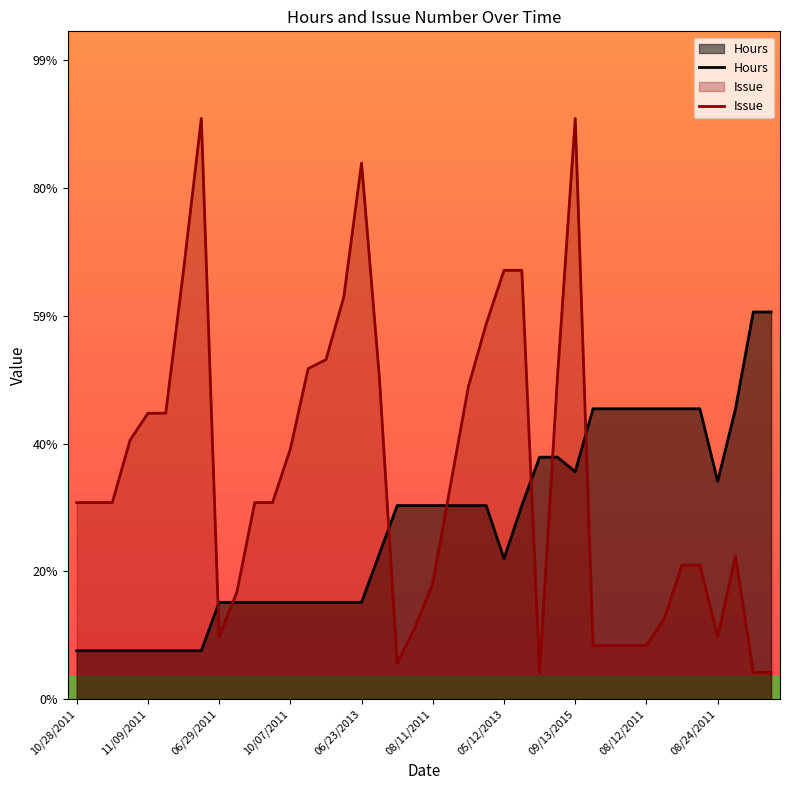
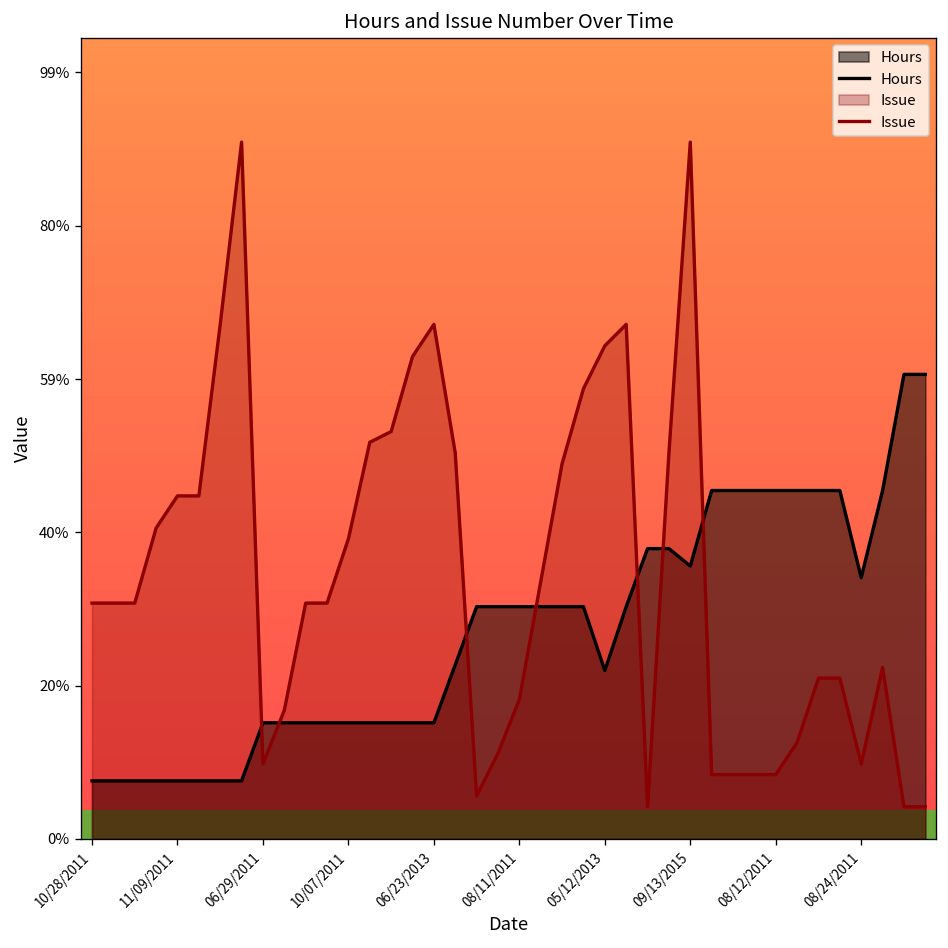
Issue, 06/23/2013: 83% -> 66%
Issue, 05/12/2013: 66% -> 64%
